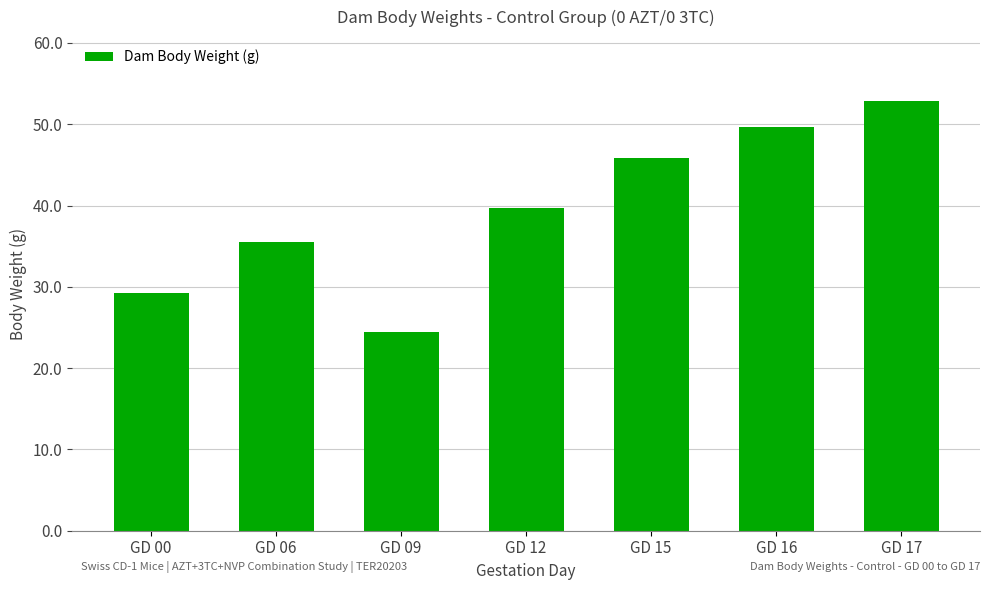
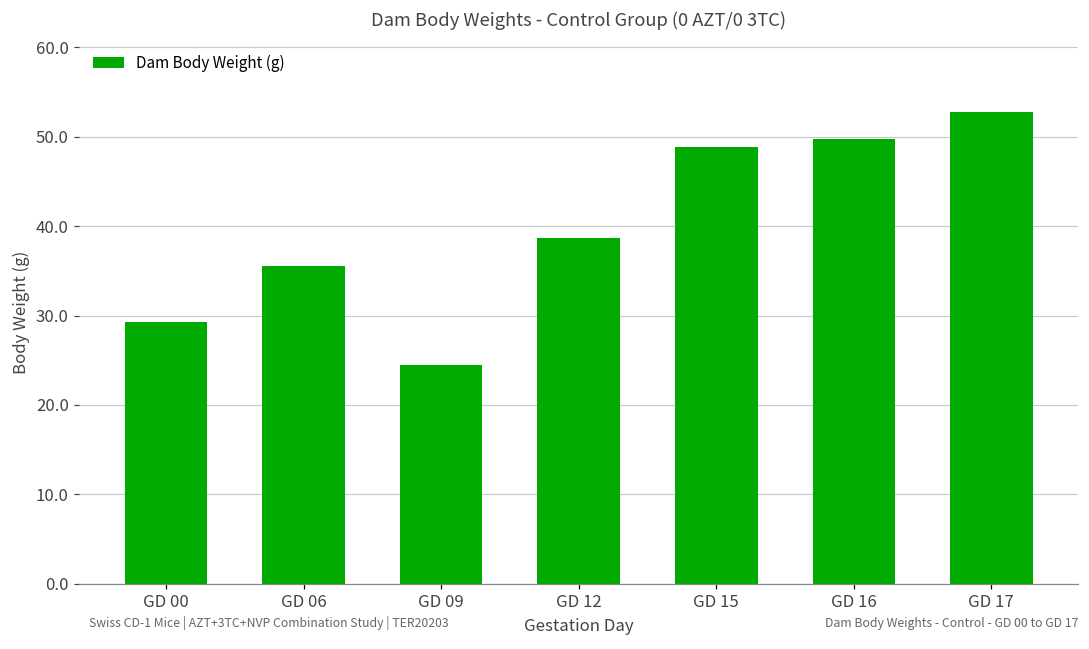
GD 12: 40 -> 39
GD 15: 46 -> 49
